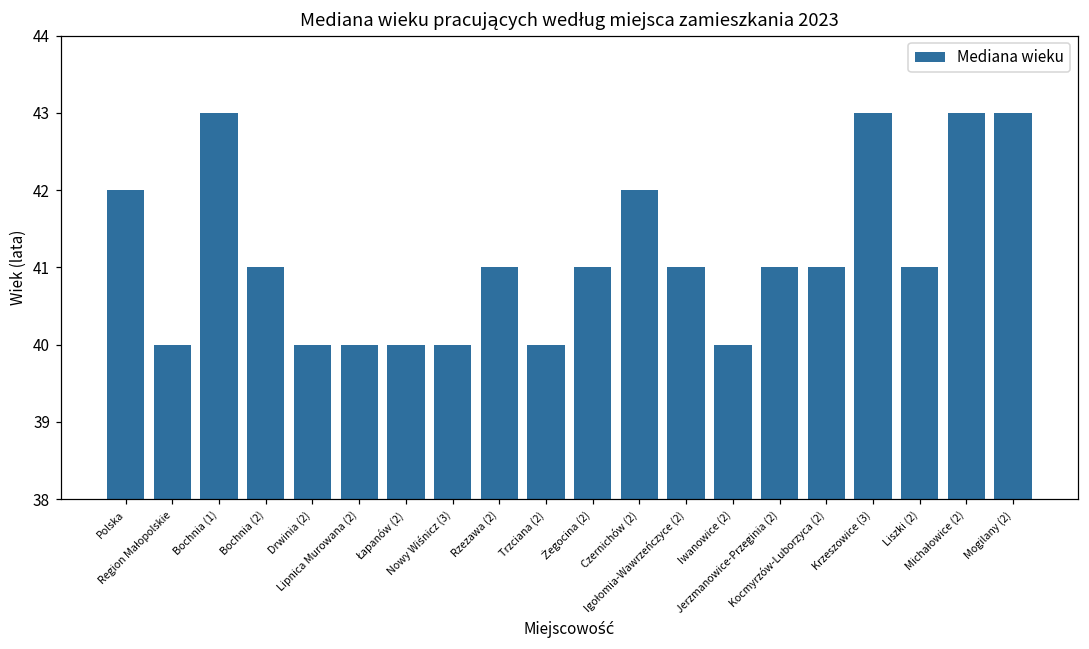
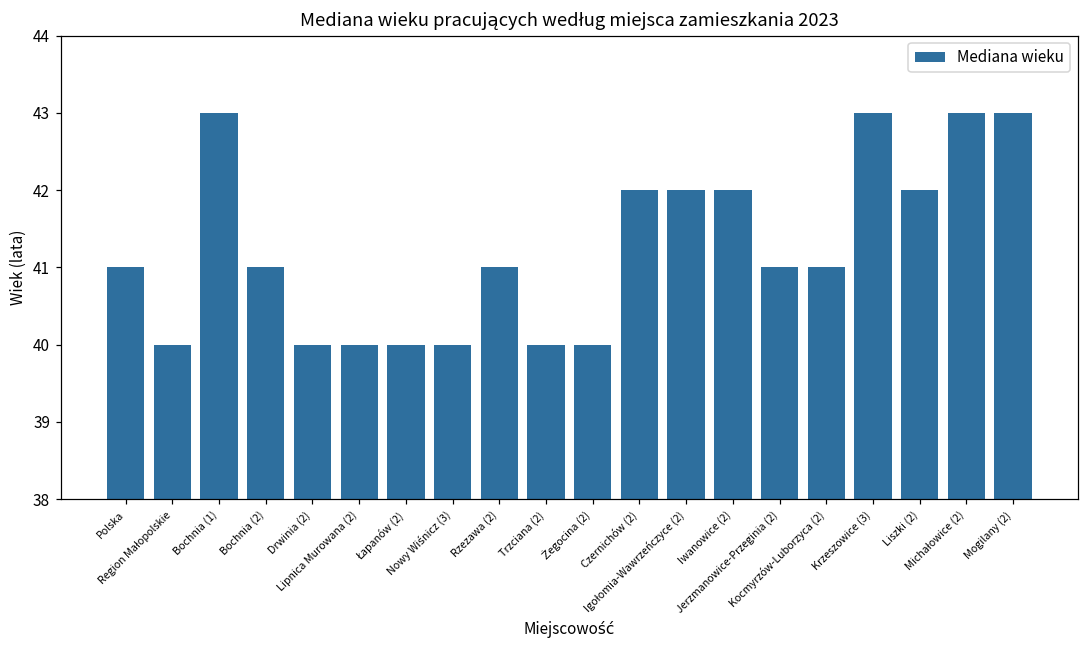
Polska: 42 -> 41
Żegocina (2): 41 -> 40
Igołomia-Wawrzeńczyce (2): 41 -> 42
Iwanowice (2): 40 -> 42
Liszki (2): 41 -> 42
